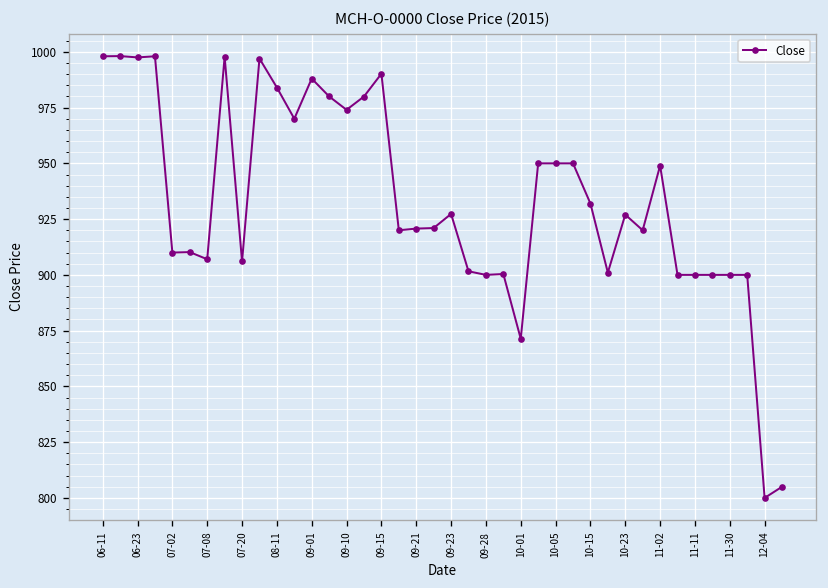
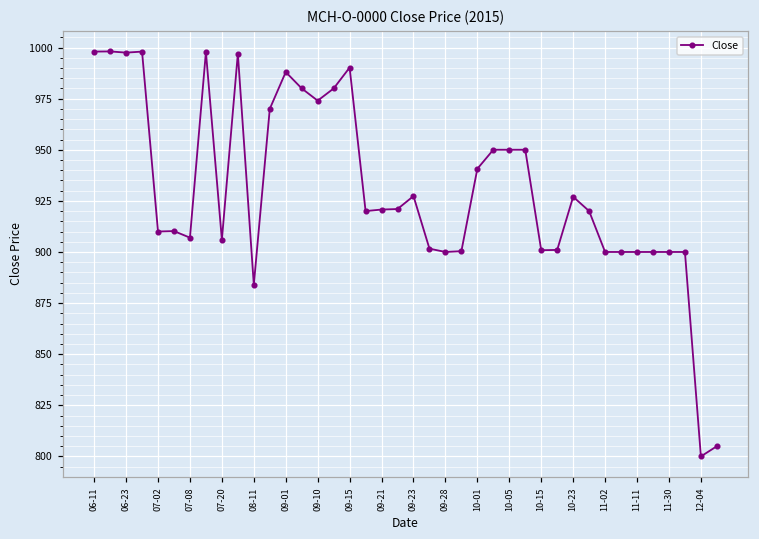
08-11: 984 -> 884
10-01: 871 -> 941
10-15: 932 -> 901
11-02: 949 -> 900
